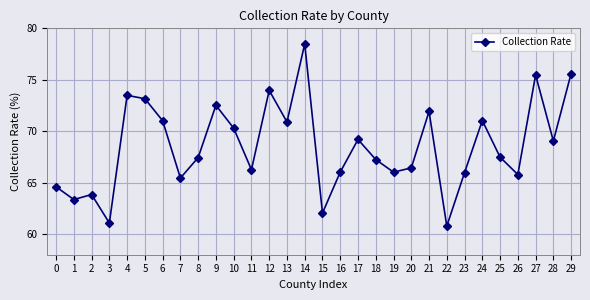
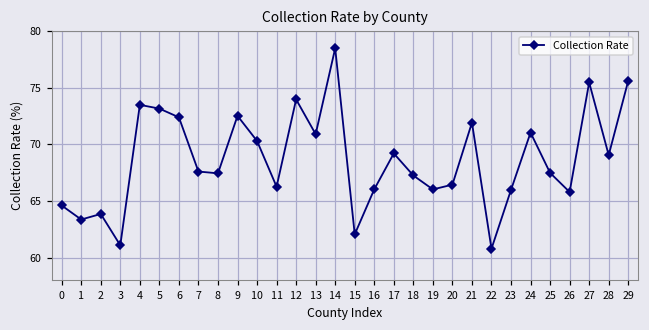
6: 71.0 -> 72.4
7: 65.5 -> 67.6
